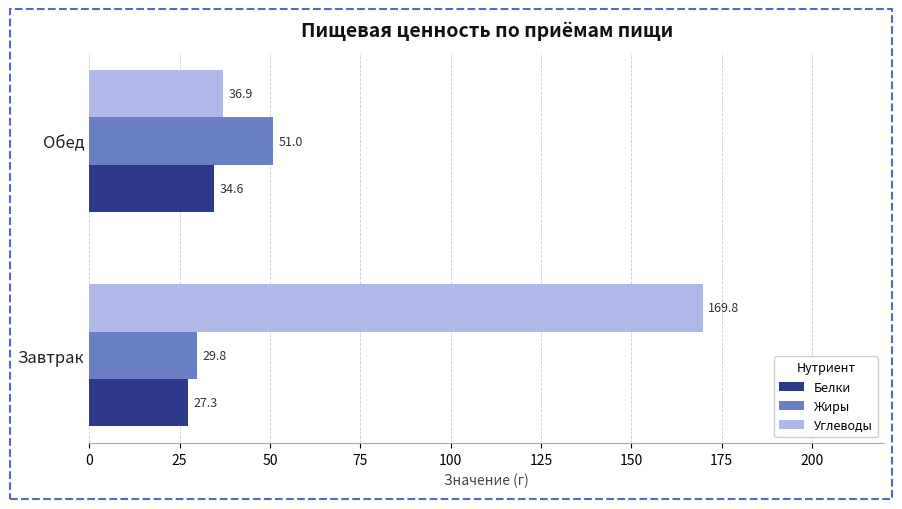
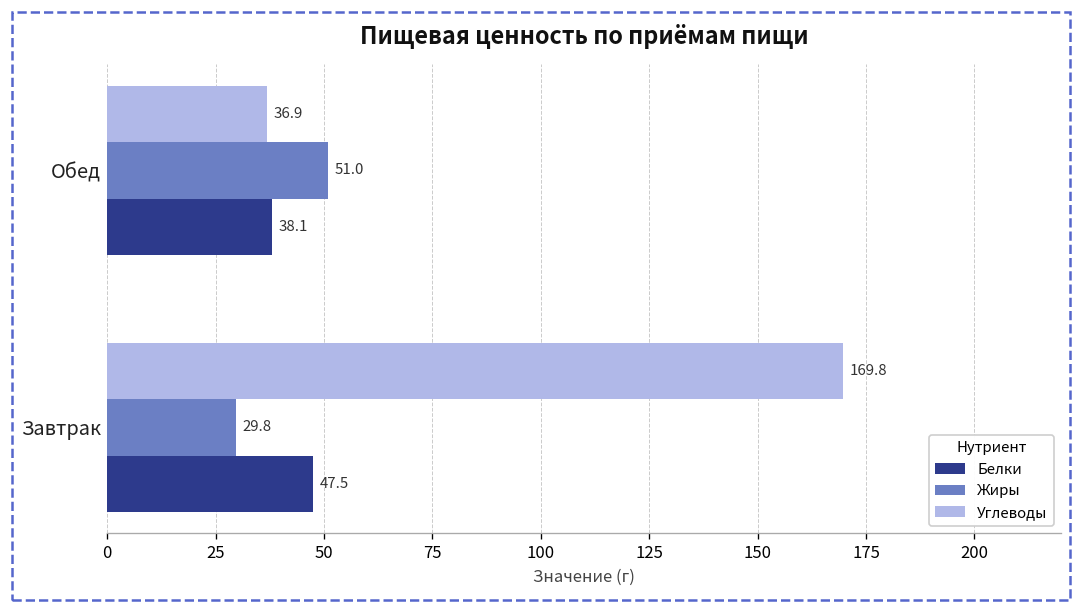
Белки, Обед: 34.6 -> 38.1
Белки, Завтрак: 27.3 -> 47.5
